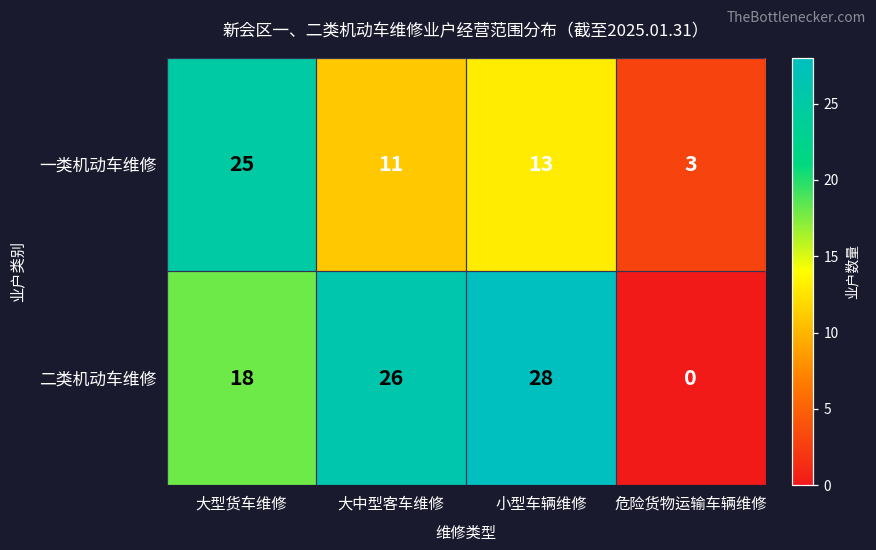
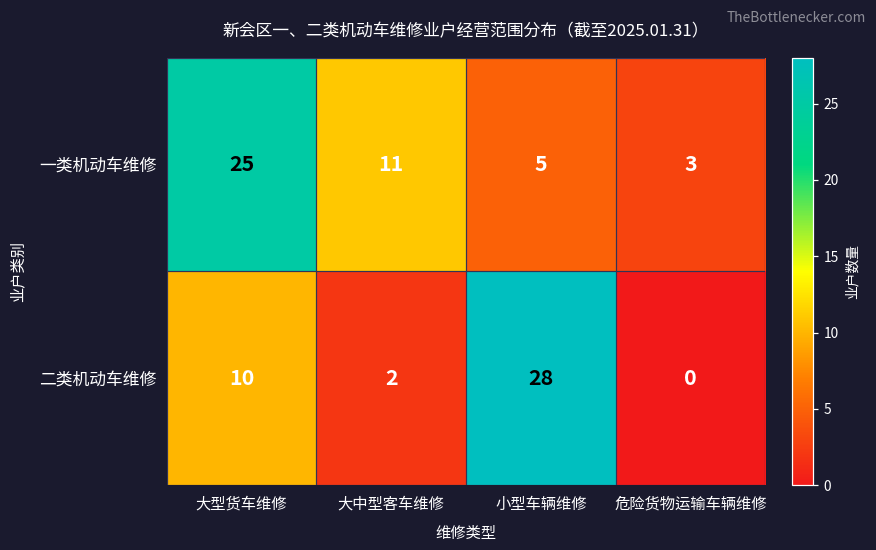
一类机动车维修, 小型车辆维修: 13 -> 5
二类机动车维修, 大型货车维修: 18 -> 10
二类机动车维修, 大中型客车维修: 26 -> 2
